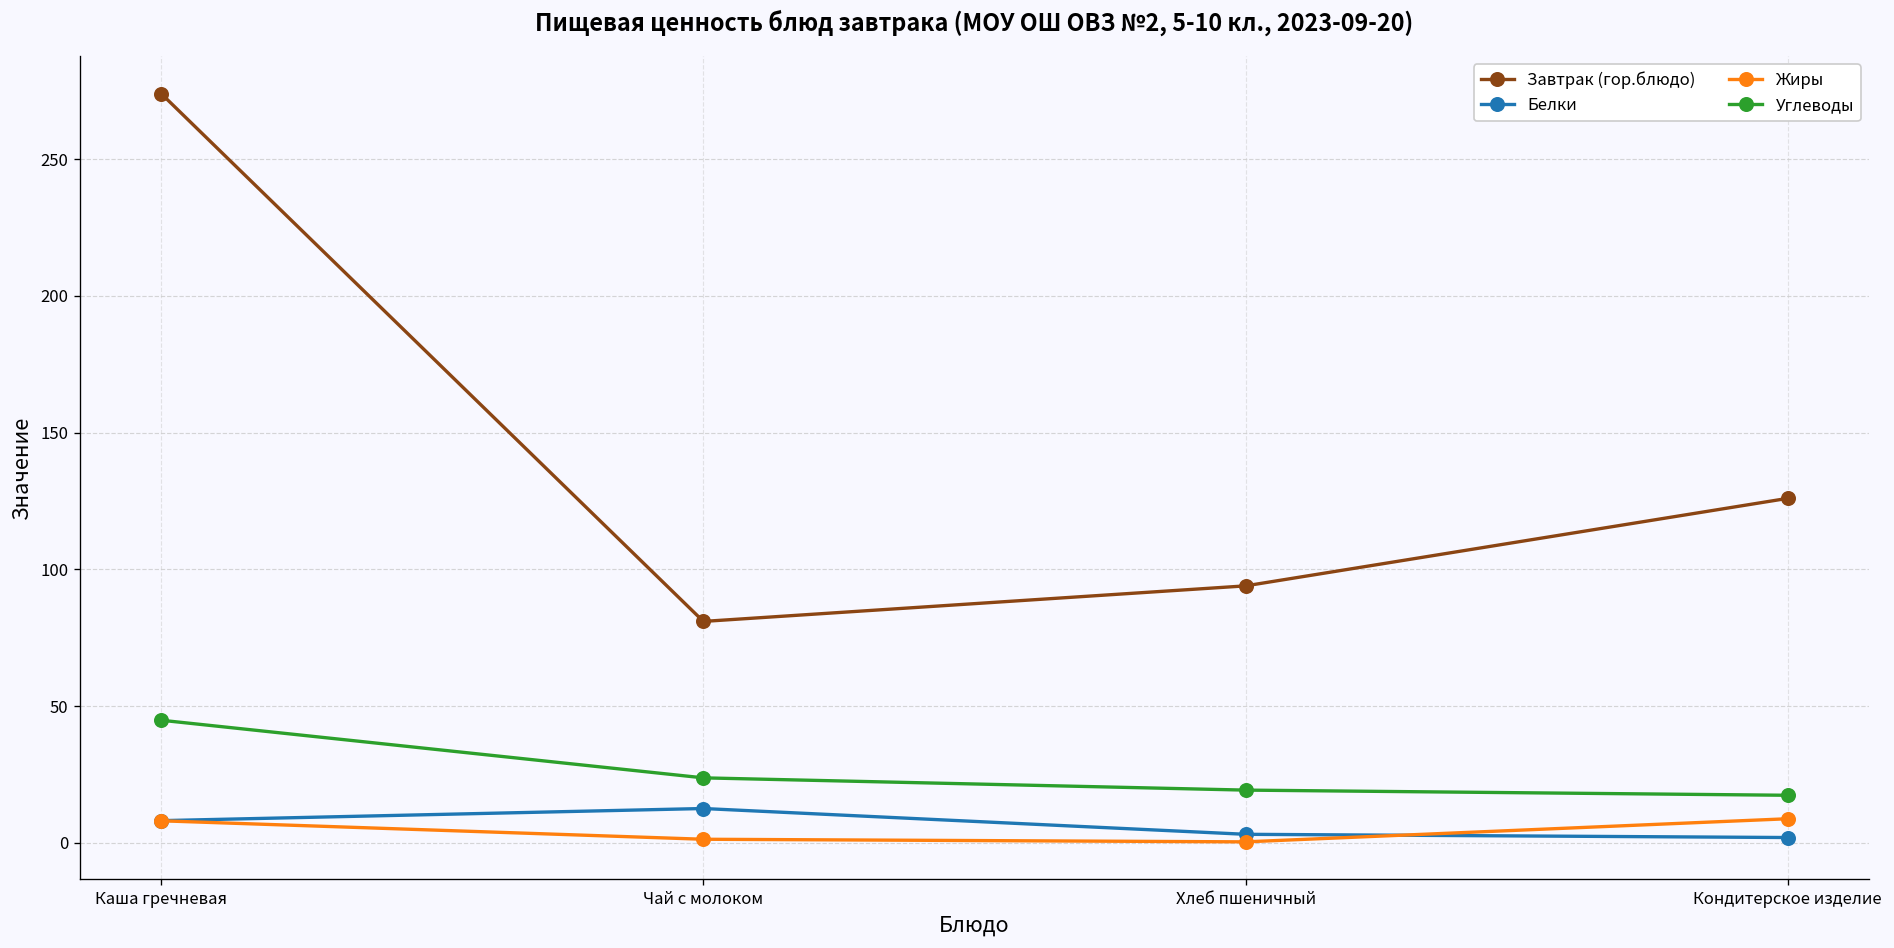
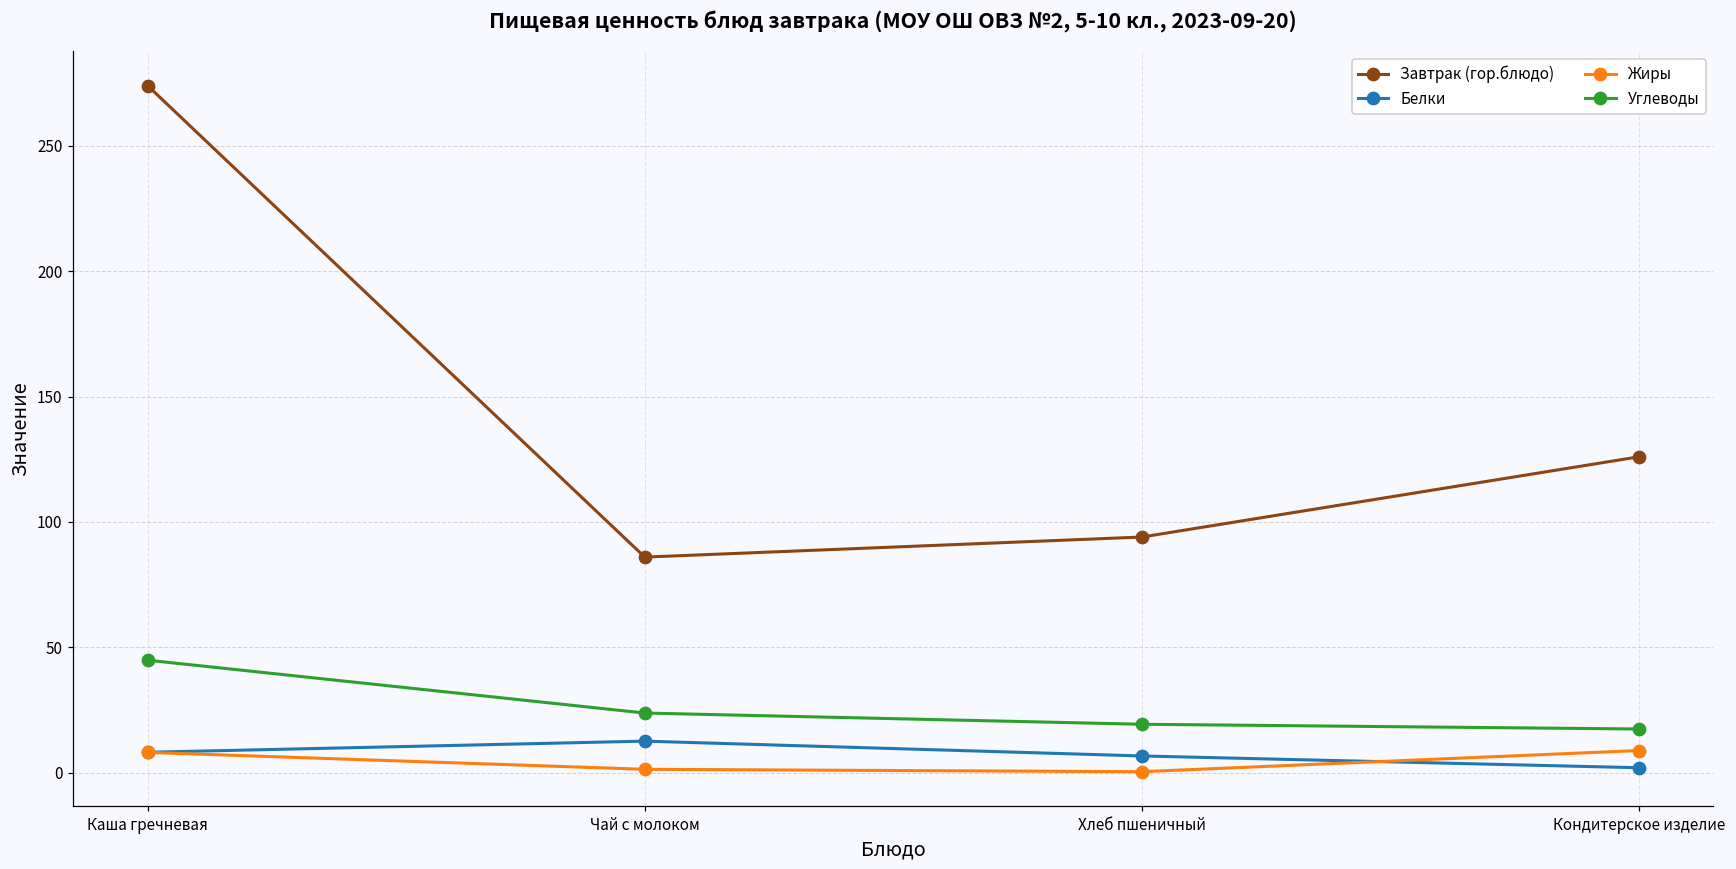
Завтрак (гор.блюдо), Чай с молоком: 81 -> 86
Белки, Хлеб пшеничный: 3 -> 7
